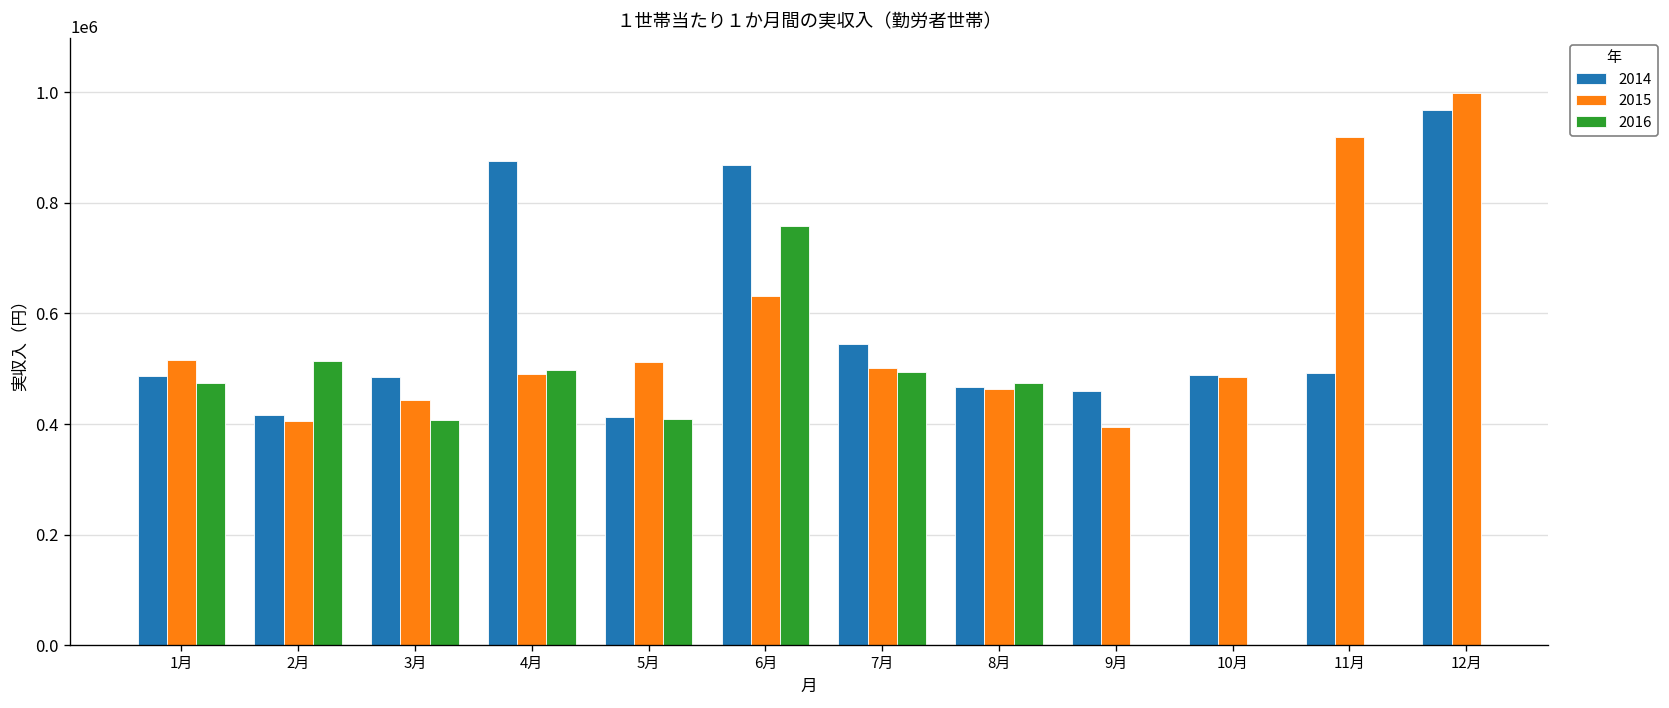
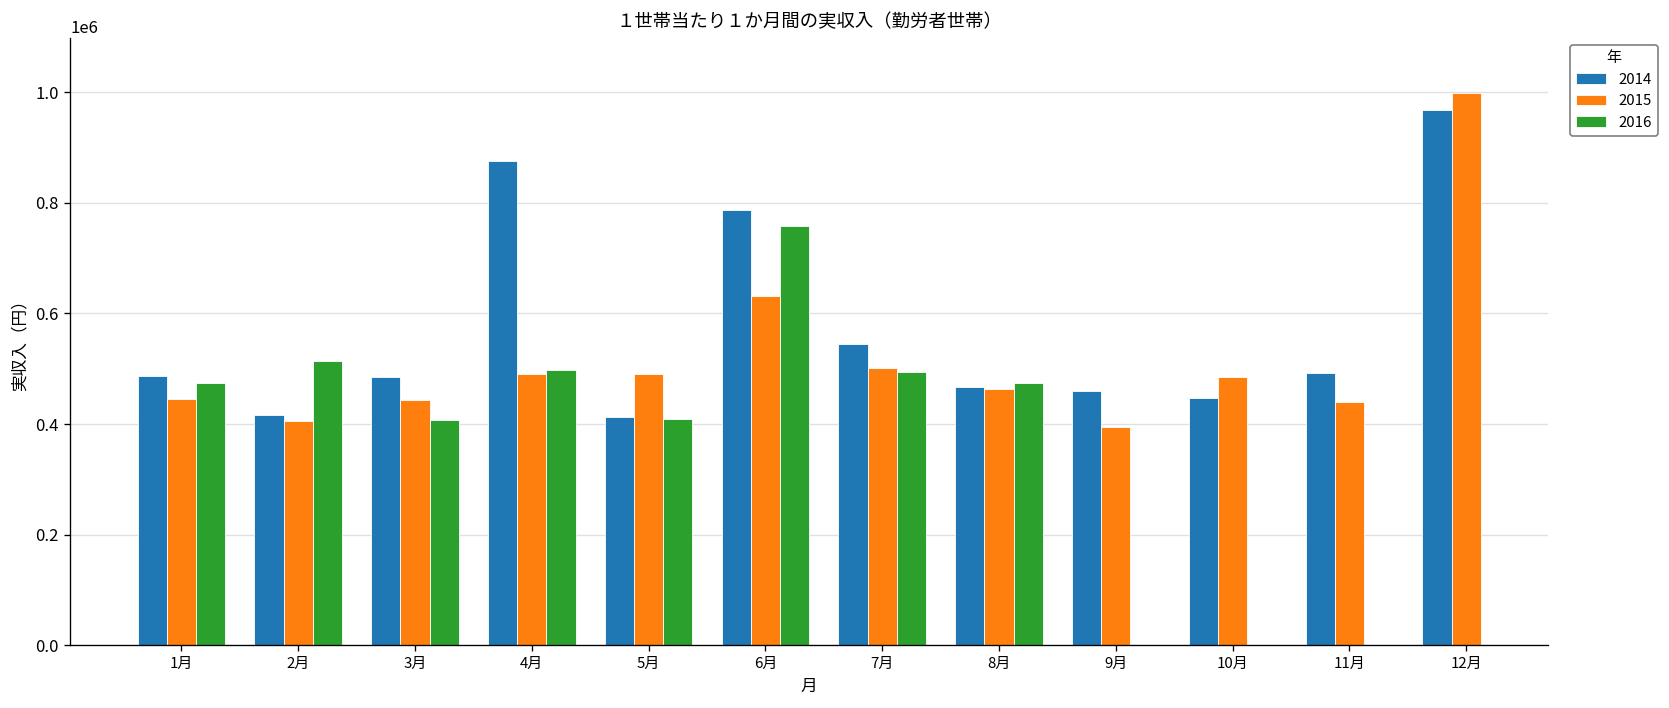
2015, 1月: 520000 -> 450000
2015, 5月: 510000 -> 490000
2014, 6月: 870000 -> 790000
2014, 10月: 490000 -> 450000
2015, 11月: 920000 -> 440000
